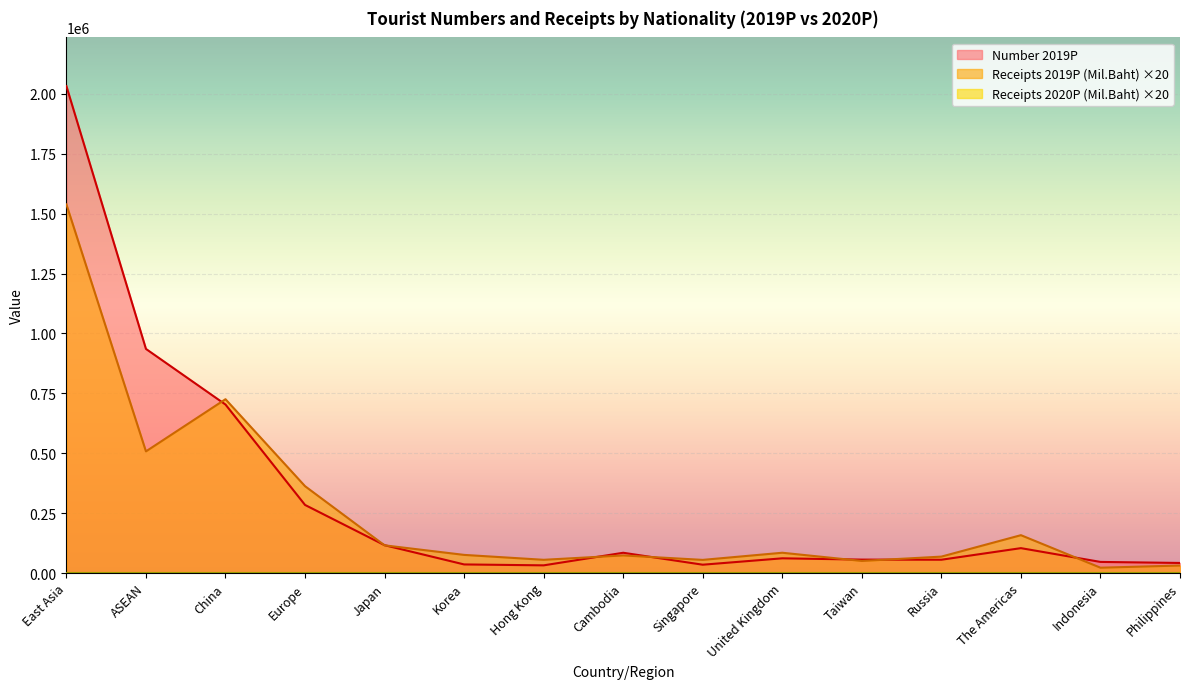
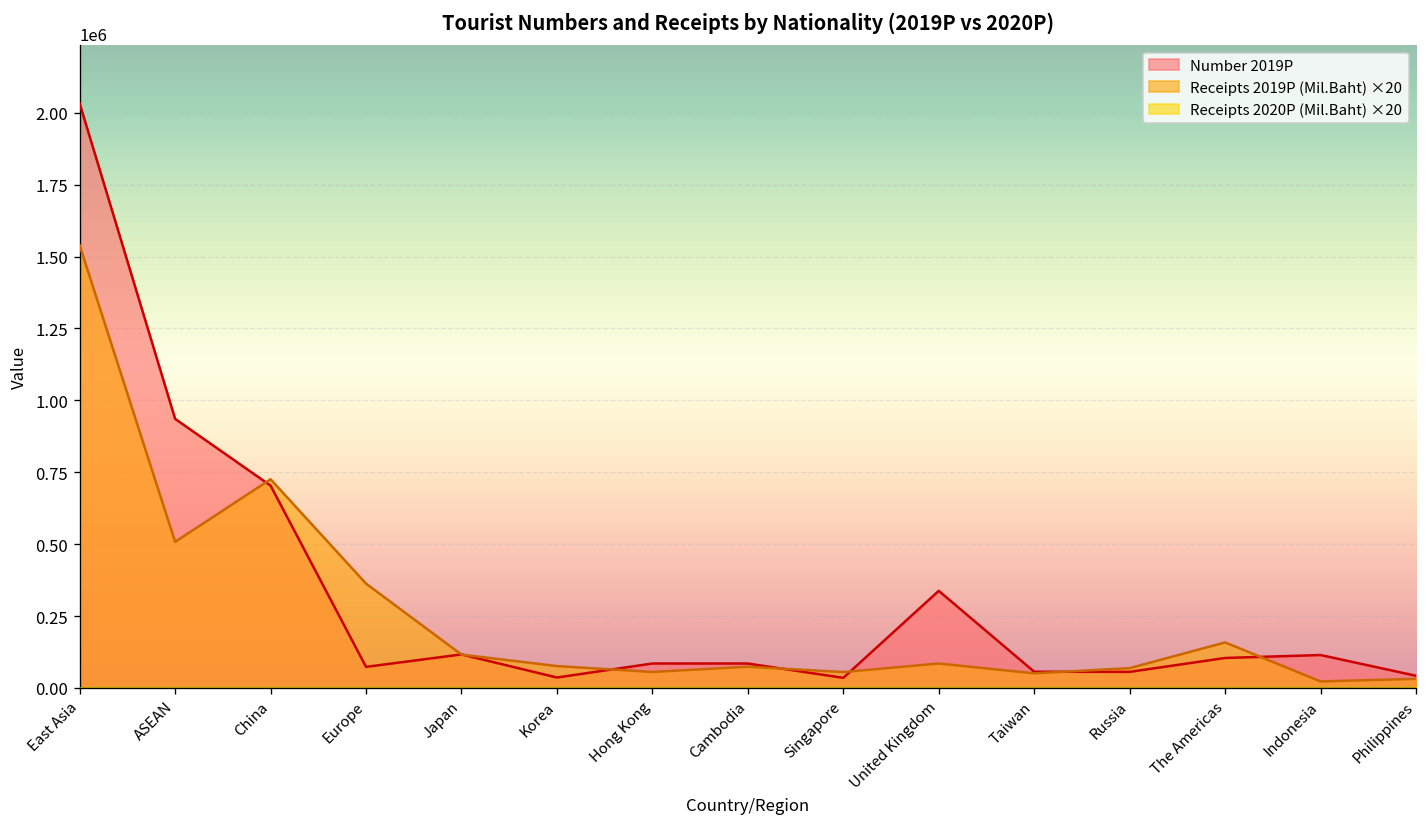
Number 2019P, Europe: 280000 -> 70000
Number 2019P, Hong Kong: 30000 -> 80000
Number 2019P, United Kingdom: 60000 -> 340000
Number 2019P, Indonesia: 50000 -> 110000
